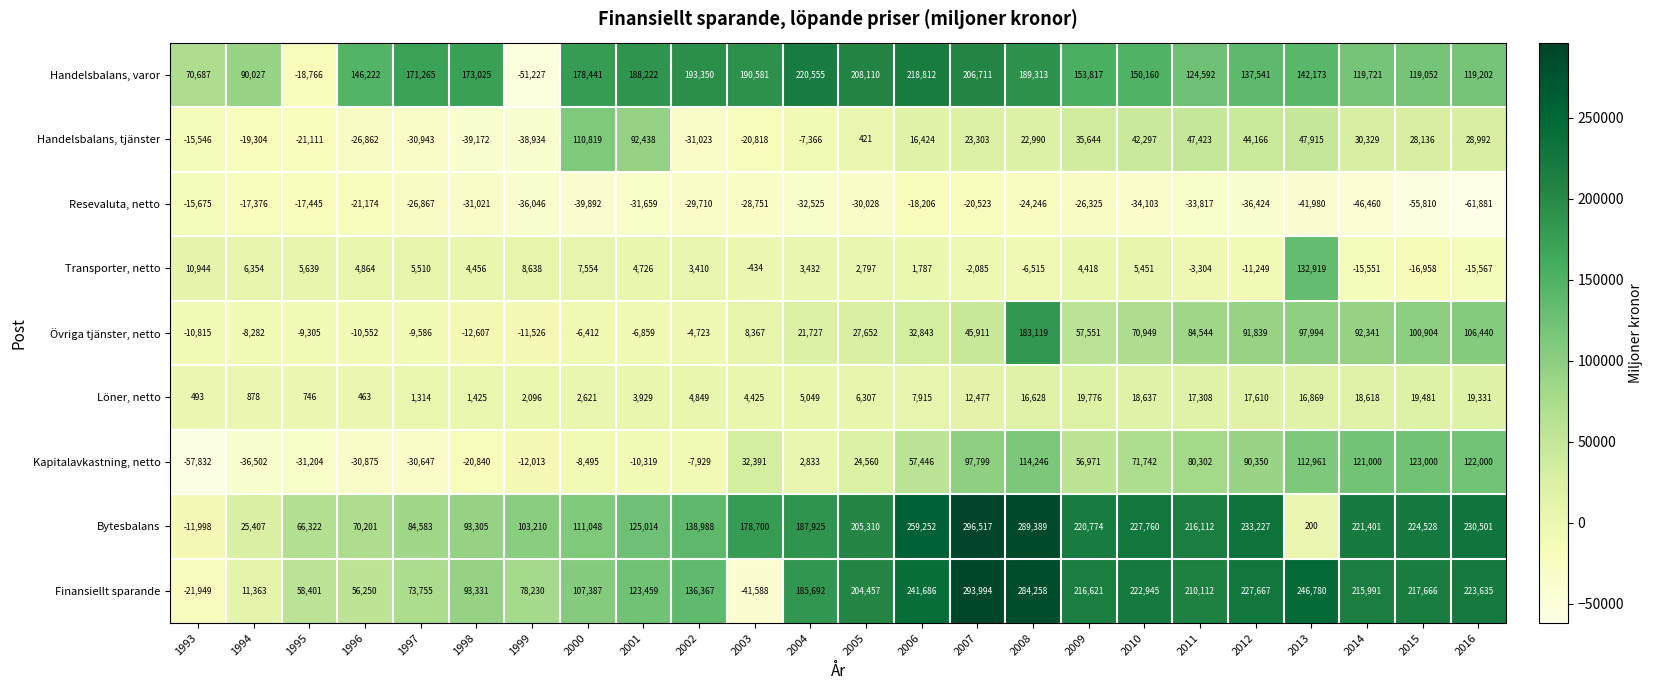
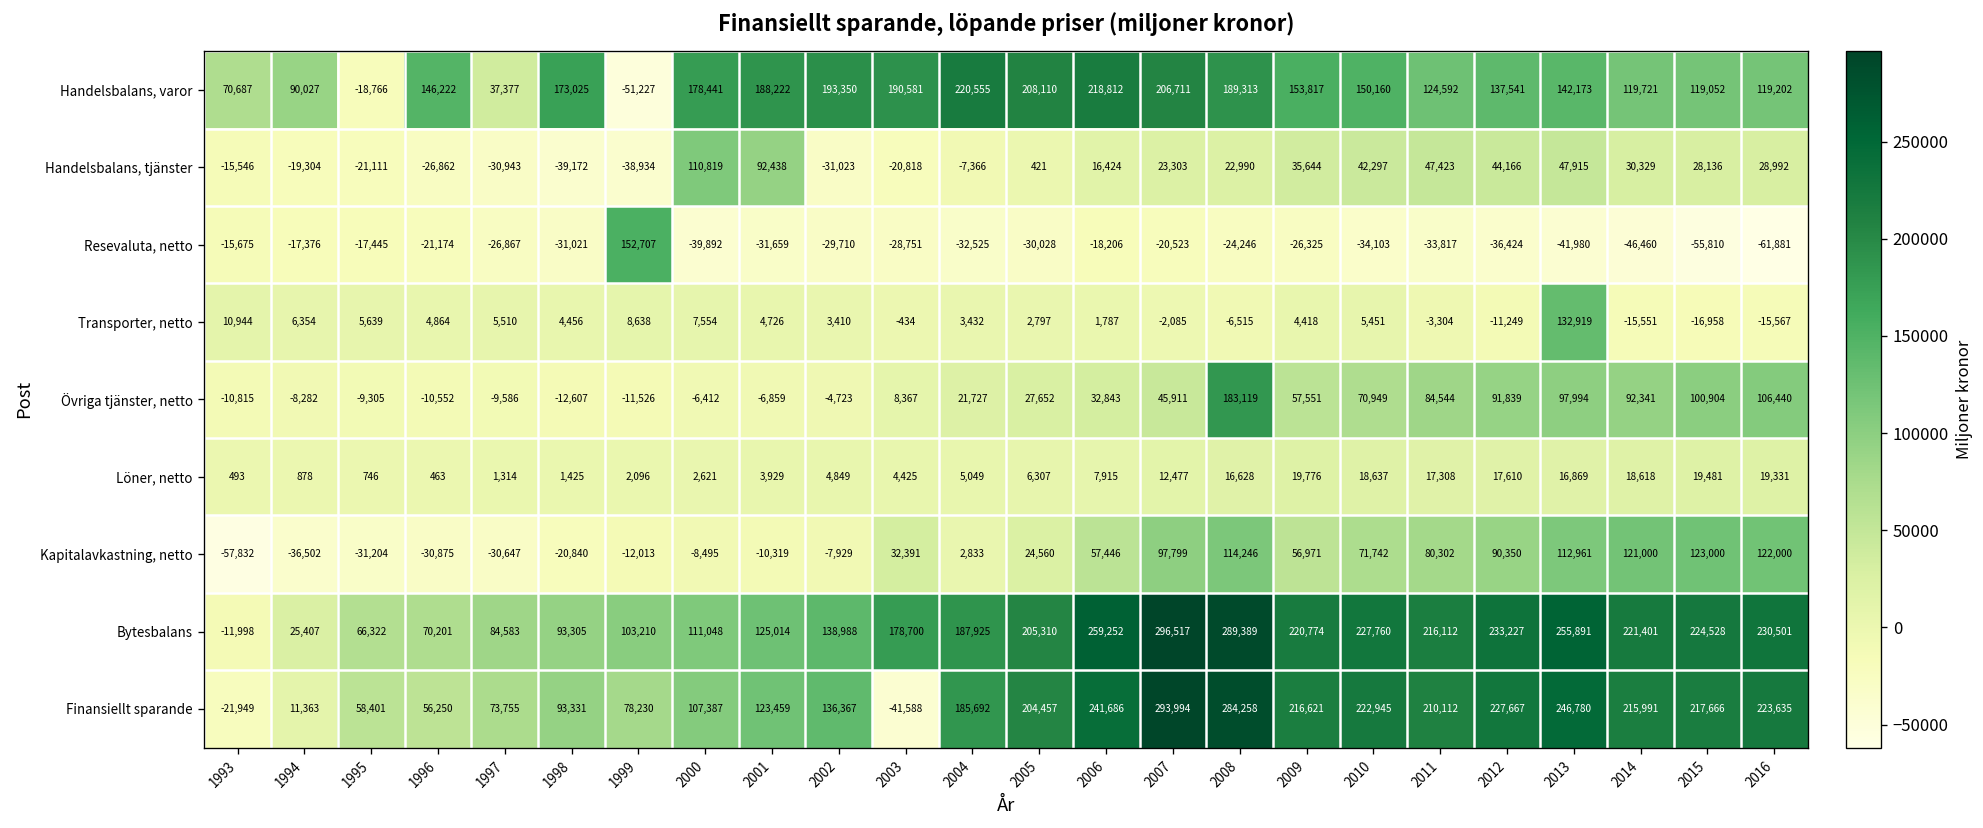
Handelsbalans, varor, 1997: 171,265 -> 37,377
Resevaluta, netto, 1999: -36,046 -> 152,707
Bytesbalans, 2013: 200 -> 255,891
